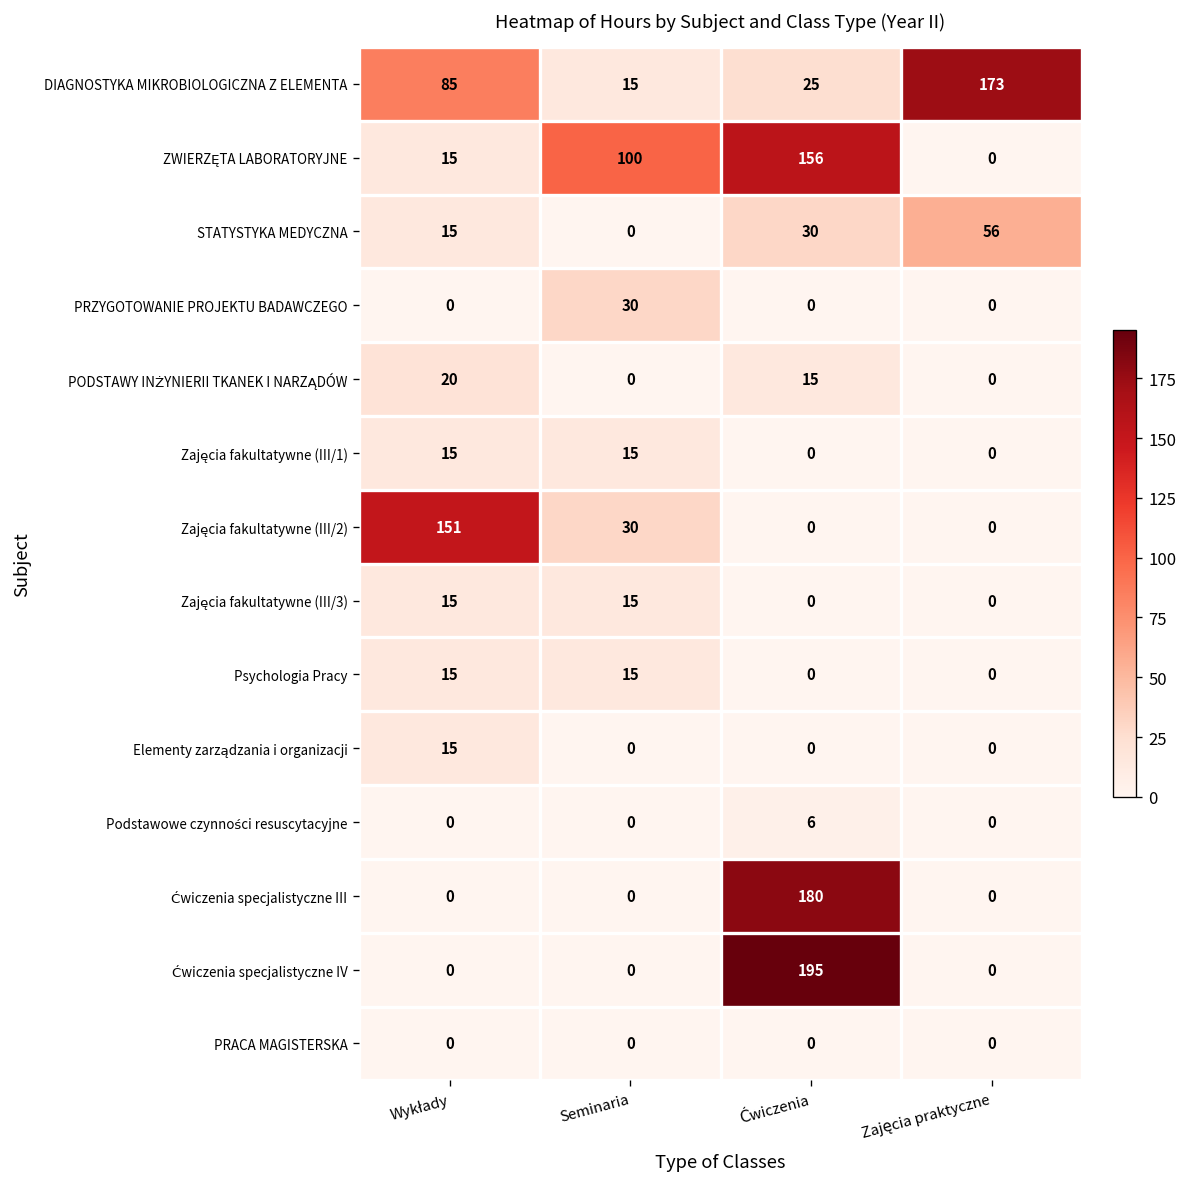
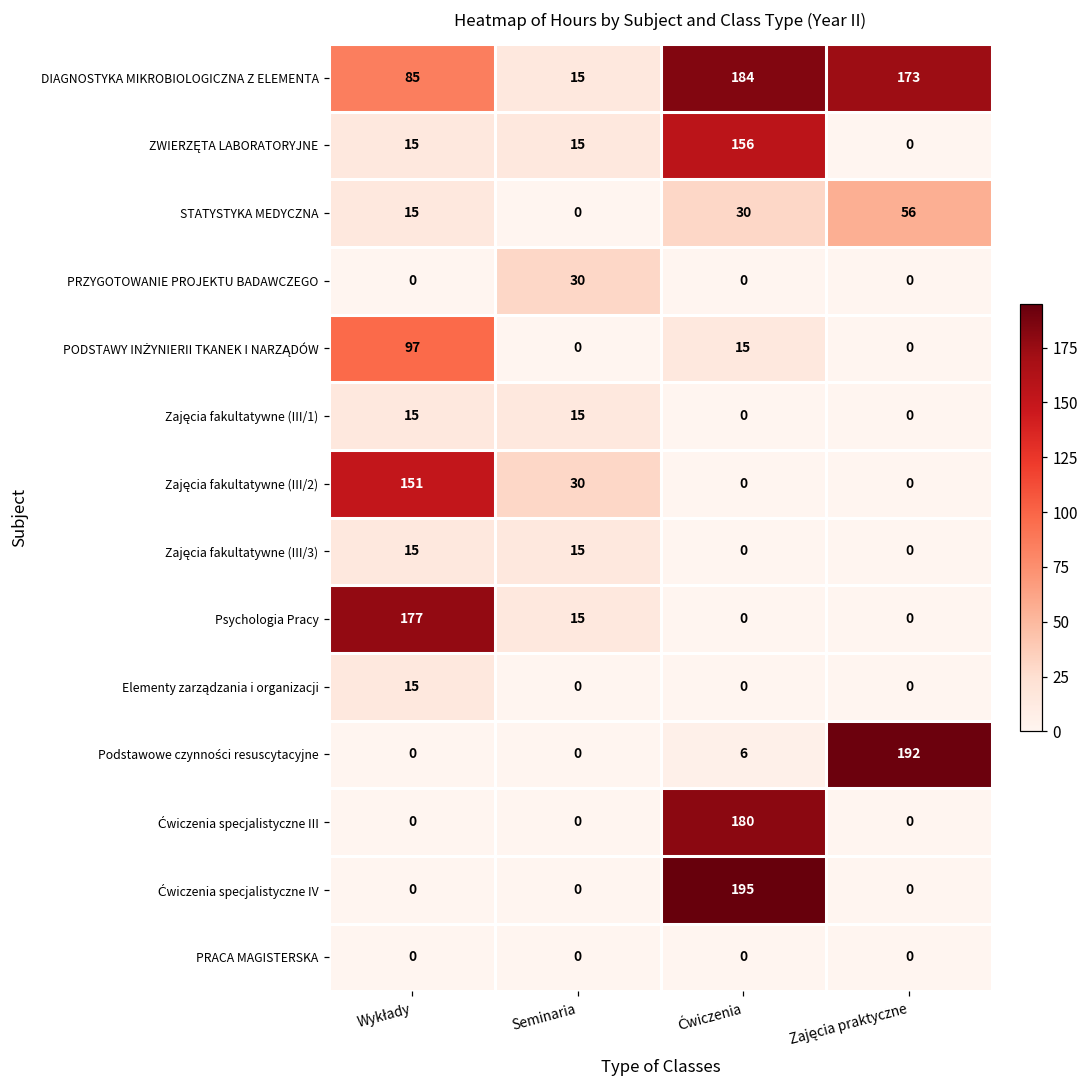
DIAGNOSTYKA MIKROBIOLOGICZNA Z ELEMENTA, Ćwiczenia: 25 -> 184
ZWIERZĘTA LABORATORYJNE, Seminaria: 100 -> 15
PODSTAWY INŻYNIERII TKANEK I NARZĄDÓW, Wykłady: 20 -> 97
Psychologia Pracy, Wykłady: 15 -> 177
Podstawowe czynności resuscytacyjne, Zajęcia praktyczne: 0 -> 192
